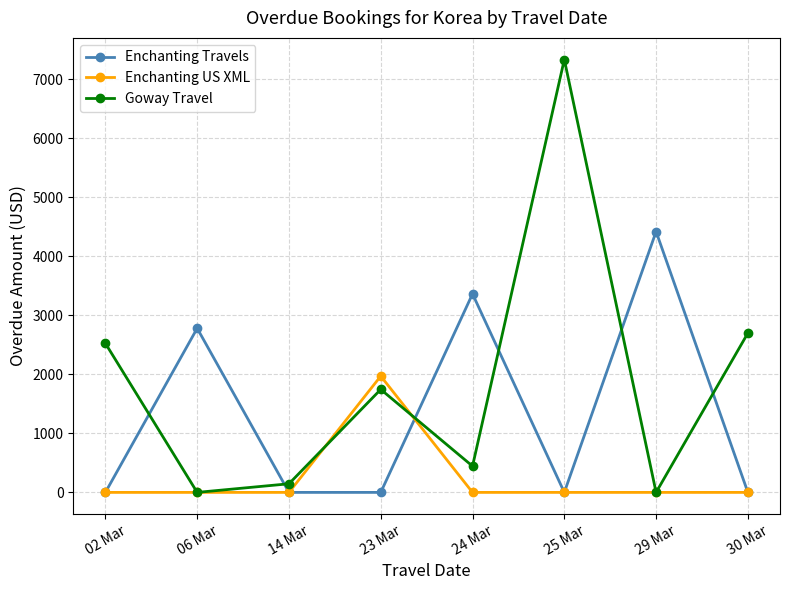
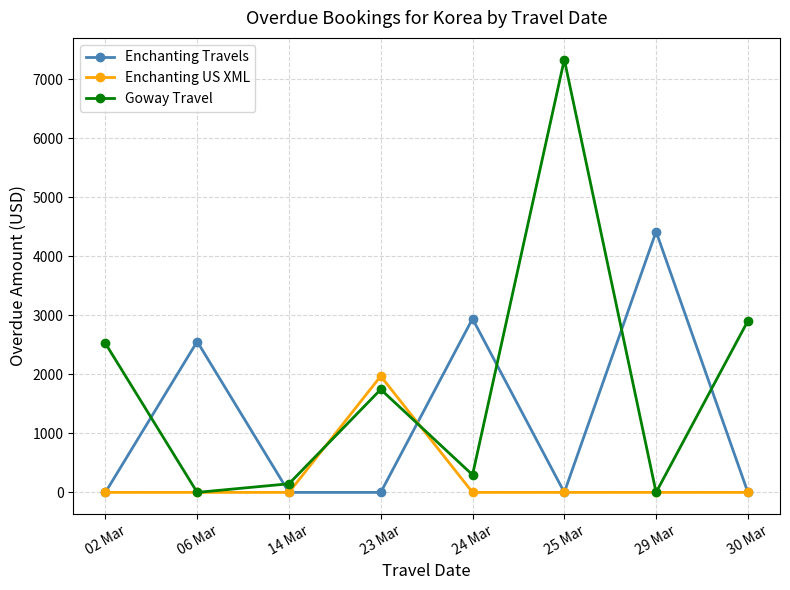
Enchanting Travels, 06 Mar: 2800 -> 2600
Enchanting Travels, 24 Mar: 3400 -> 2900
Goway Travel, 24 Mar: 400 -> 300
Goway Travel, 30 Mar: 2700 -> 2900
